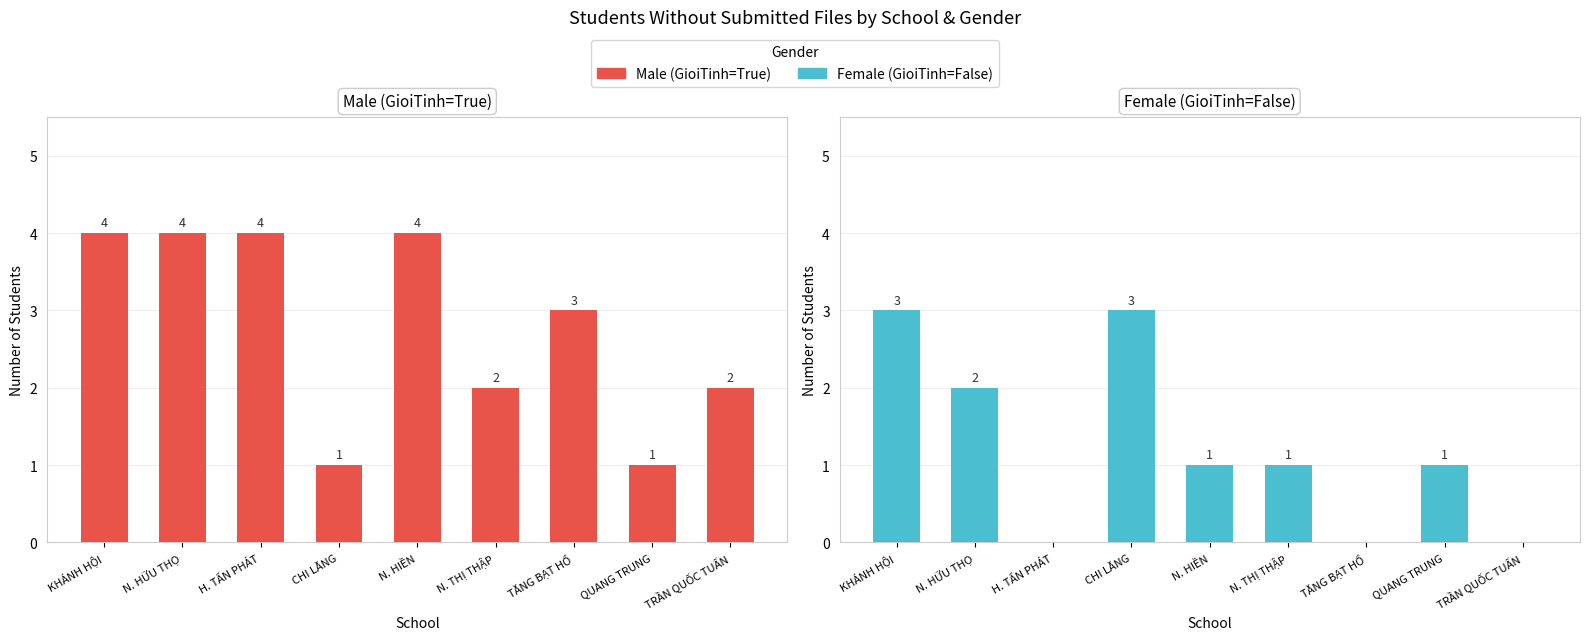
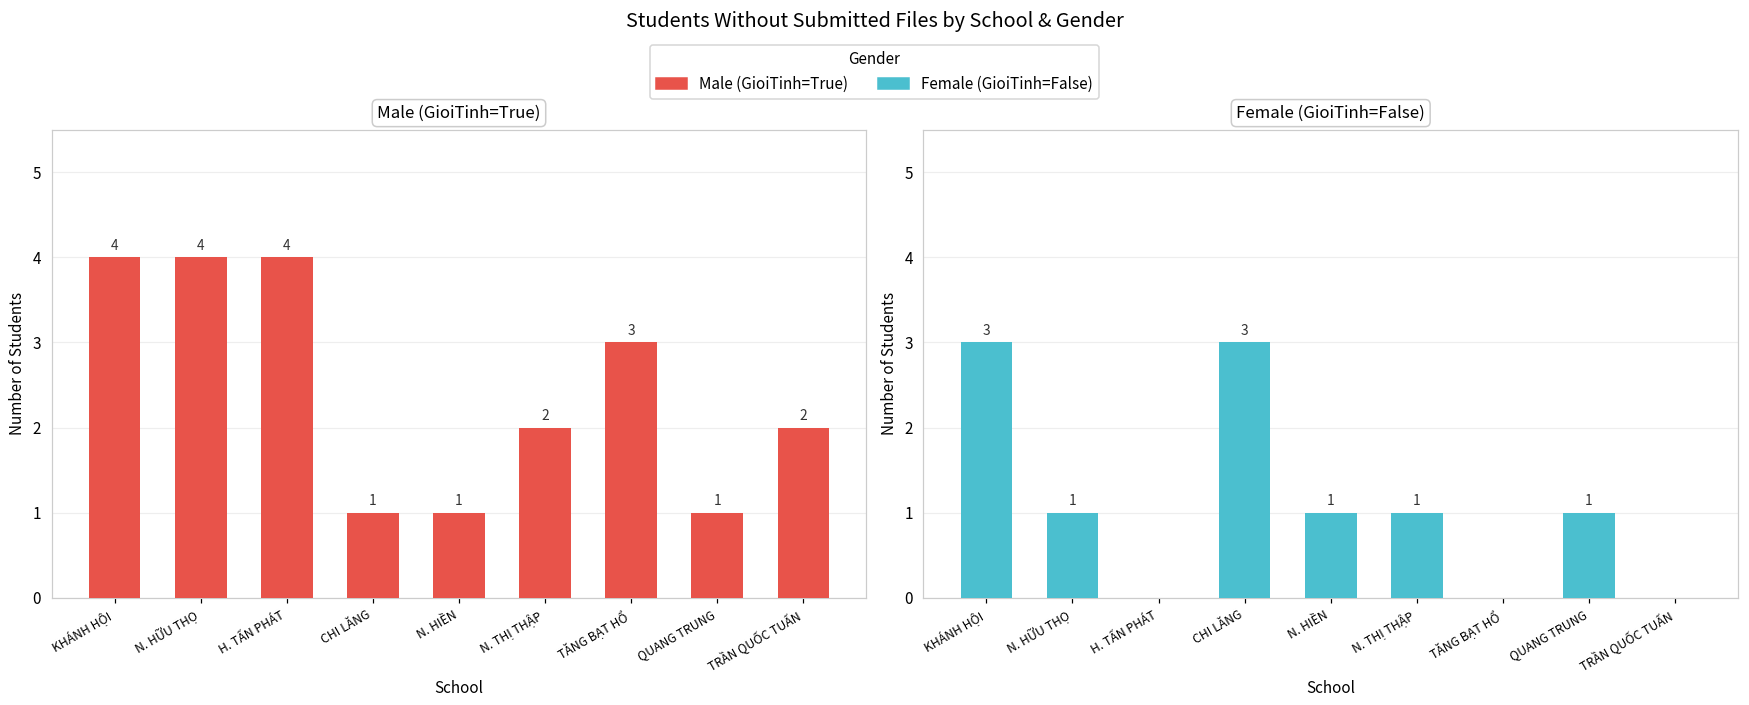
Male (GioiTinh=True), N. HIỀN: 4 -> 1
Female (GioiTinh=False), N. HỮU THỌ: 2 -> 1
